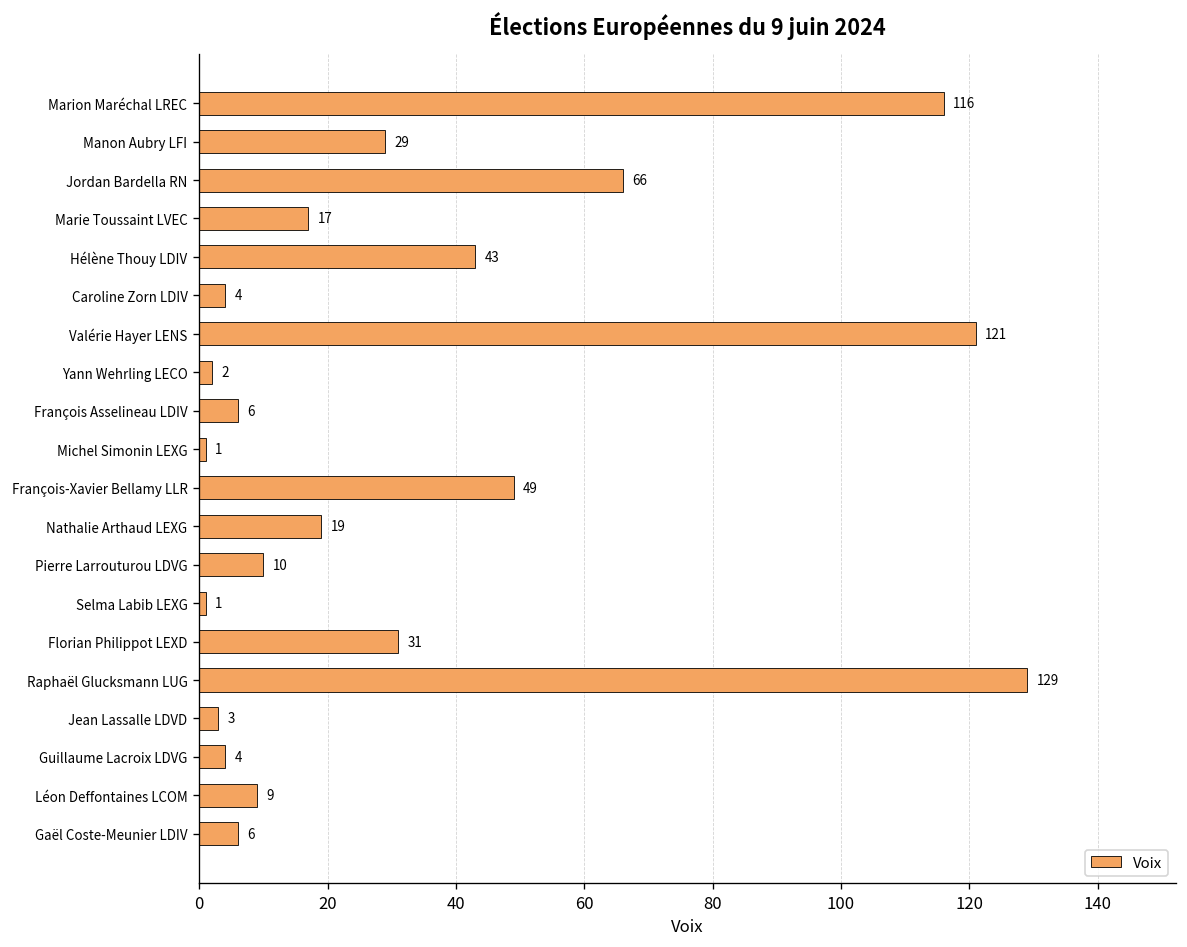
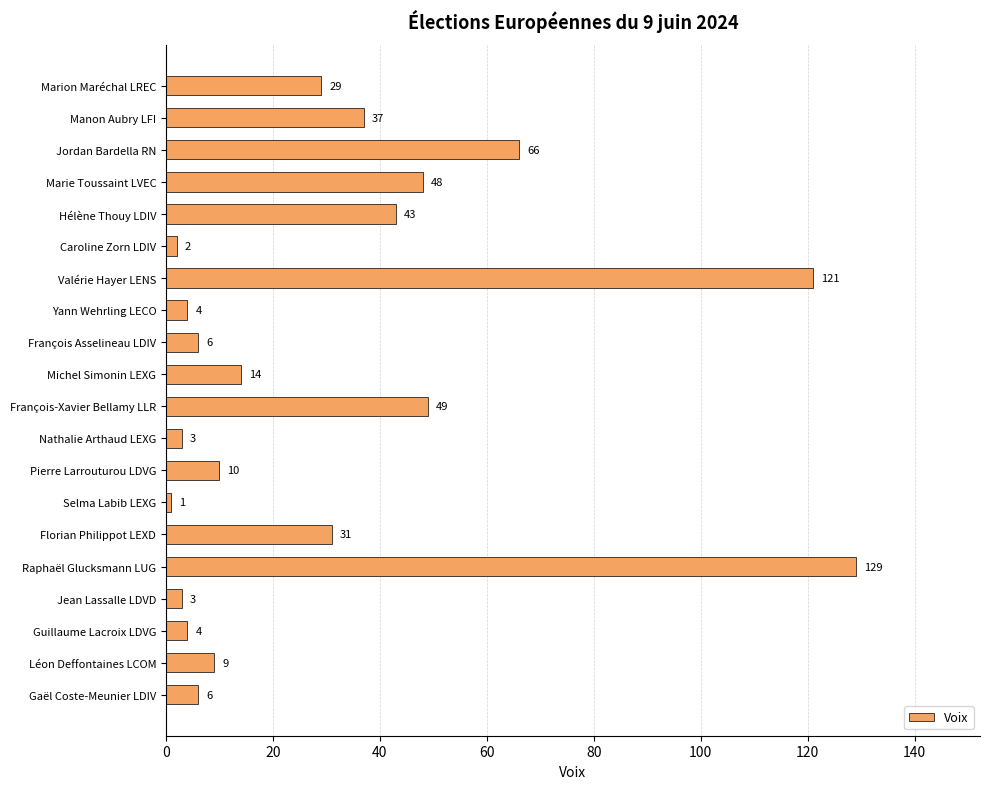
Marion Maréchal LREC: 116 -> 29
Manon Aubry LFI: 29 -> 37
Marie Toussaint LVEC: 17 -> 48
Caroline Zorn LDIV: 4 -> 2
Yann Wehrling LECO: 2 -> 4
Michel Simonin LEXG: 1 -> 14
Nathalie Arthaud LEXG: 19 -> 3
